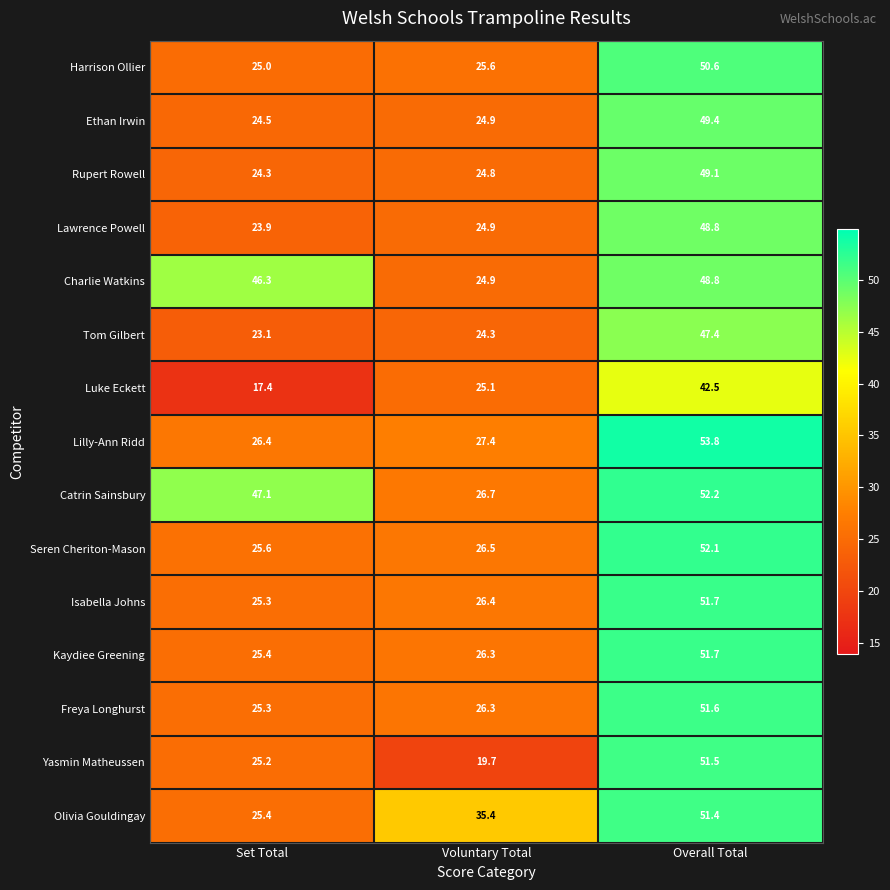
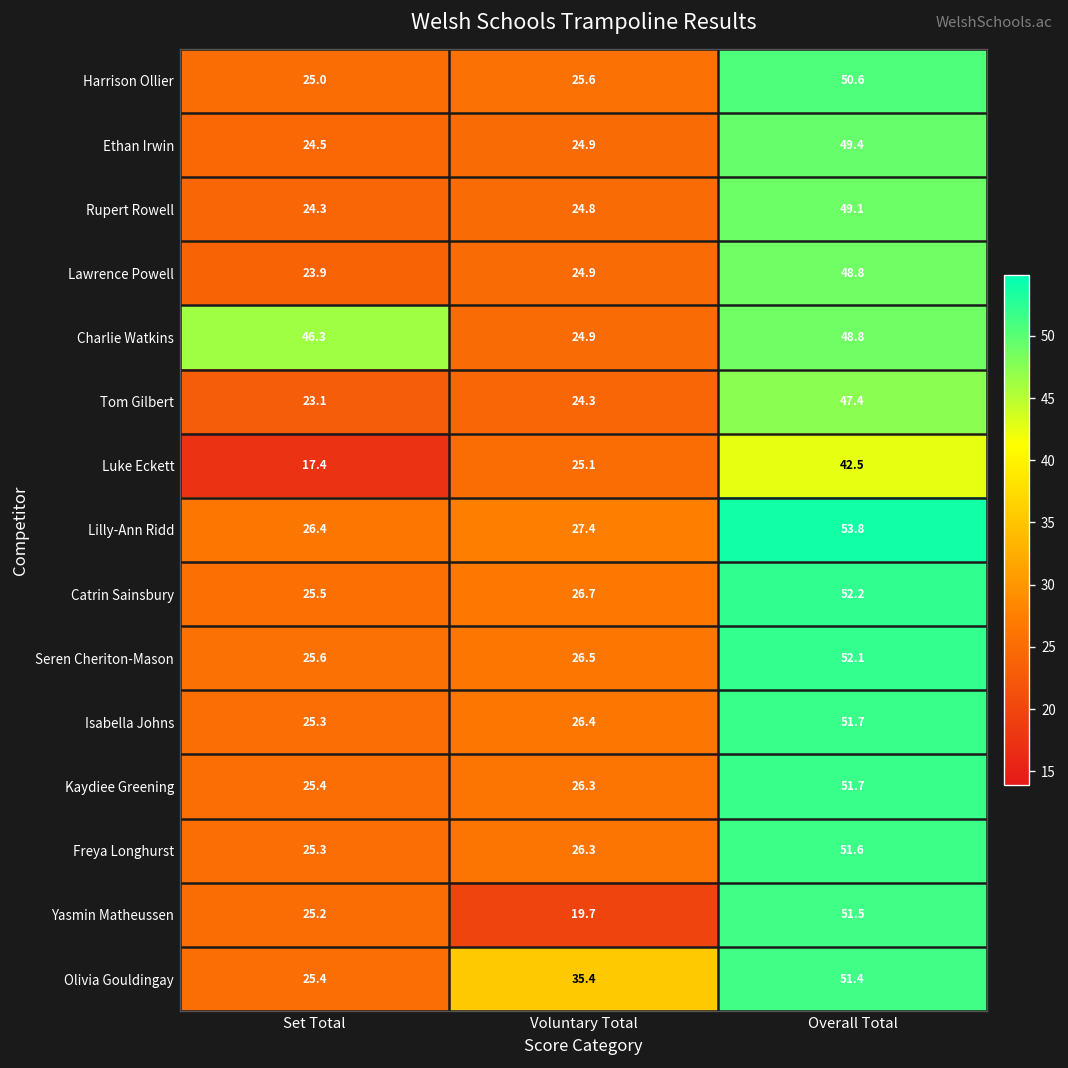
Catrin Sainsbury, Set Total: 47.1 -> 25.5
